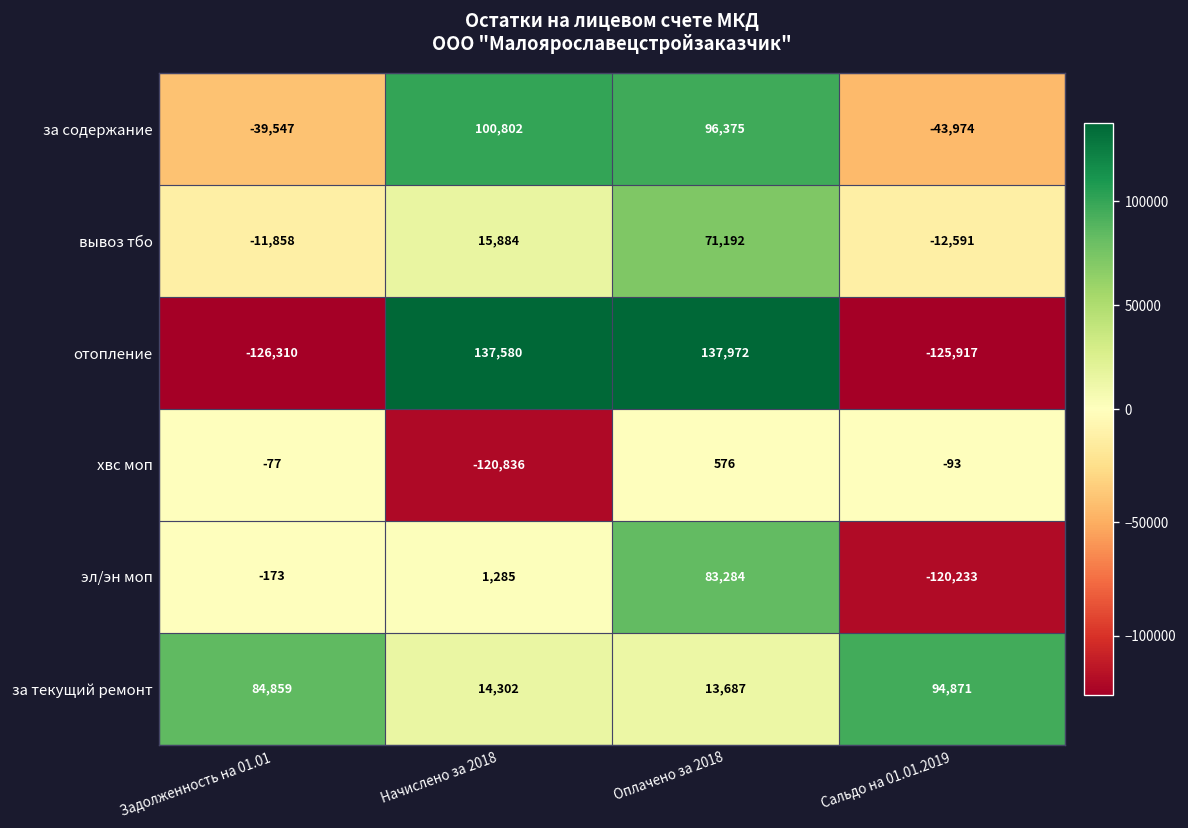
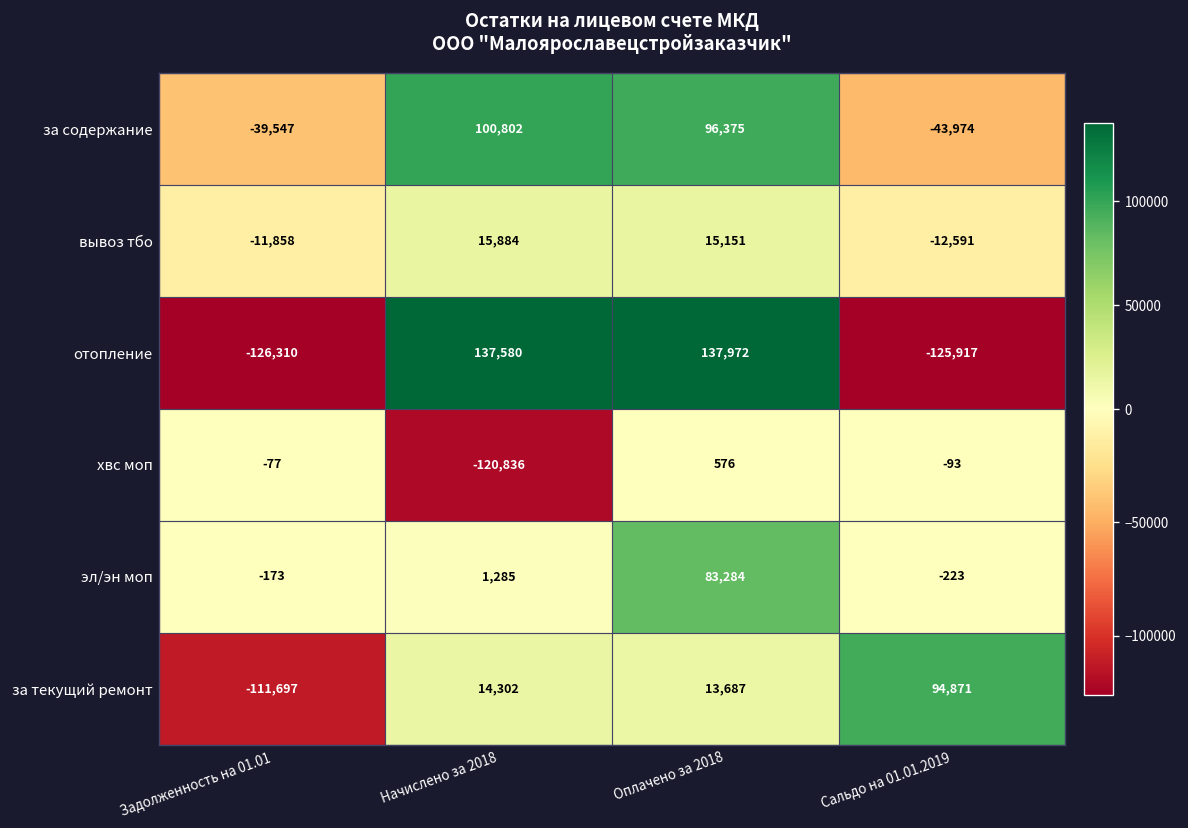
вывоз тбо, Оплачено за 2018: 71,192 -> 15,151
эл/эн моп, Сальдо на 01.01.2019: -120,233 -> -223
за текущий ремонт, Задолженность на 01.01: 84,859 -> -111,697
